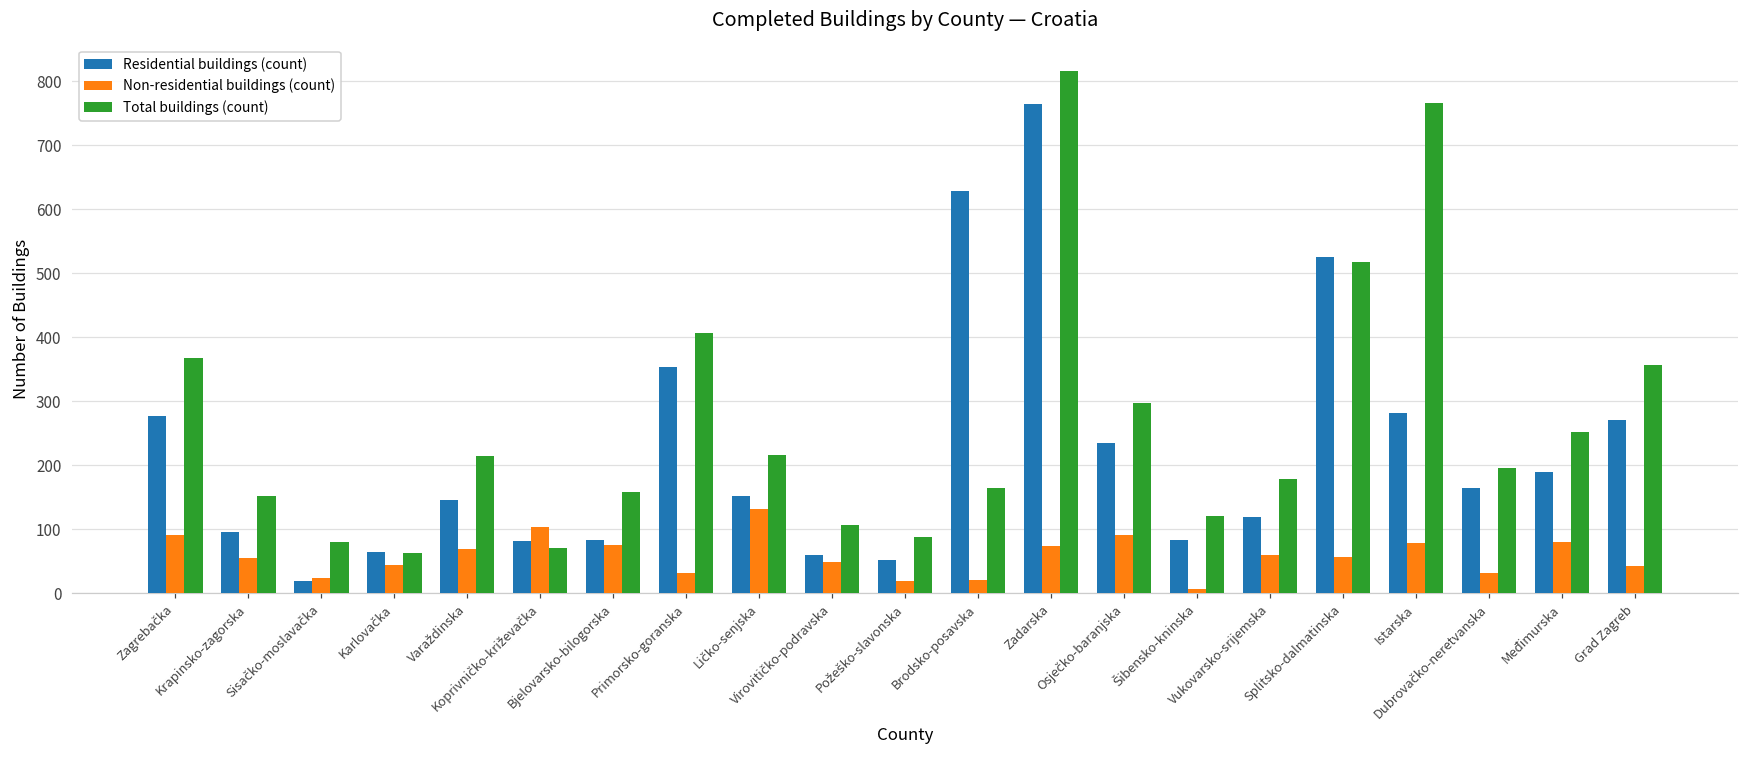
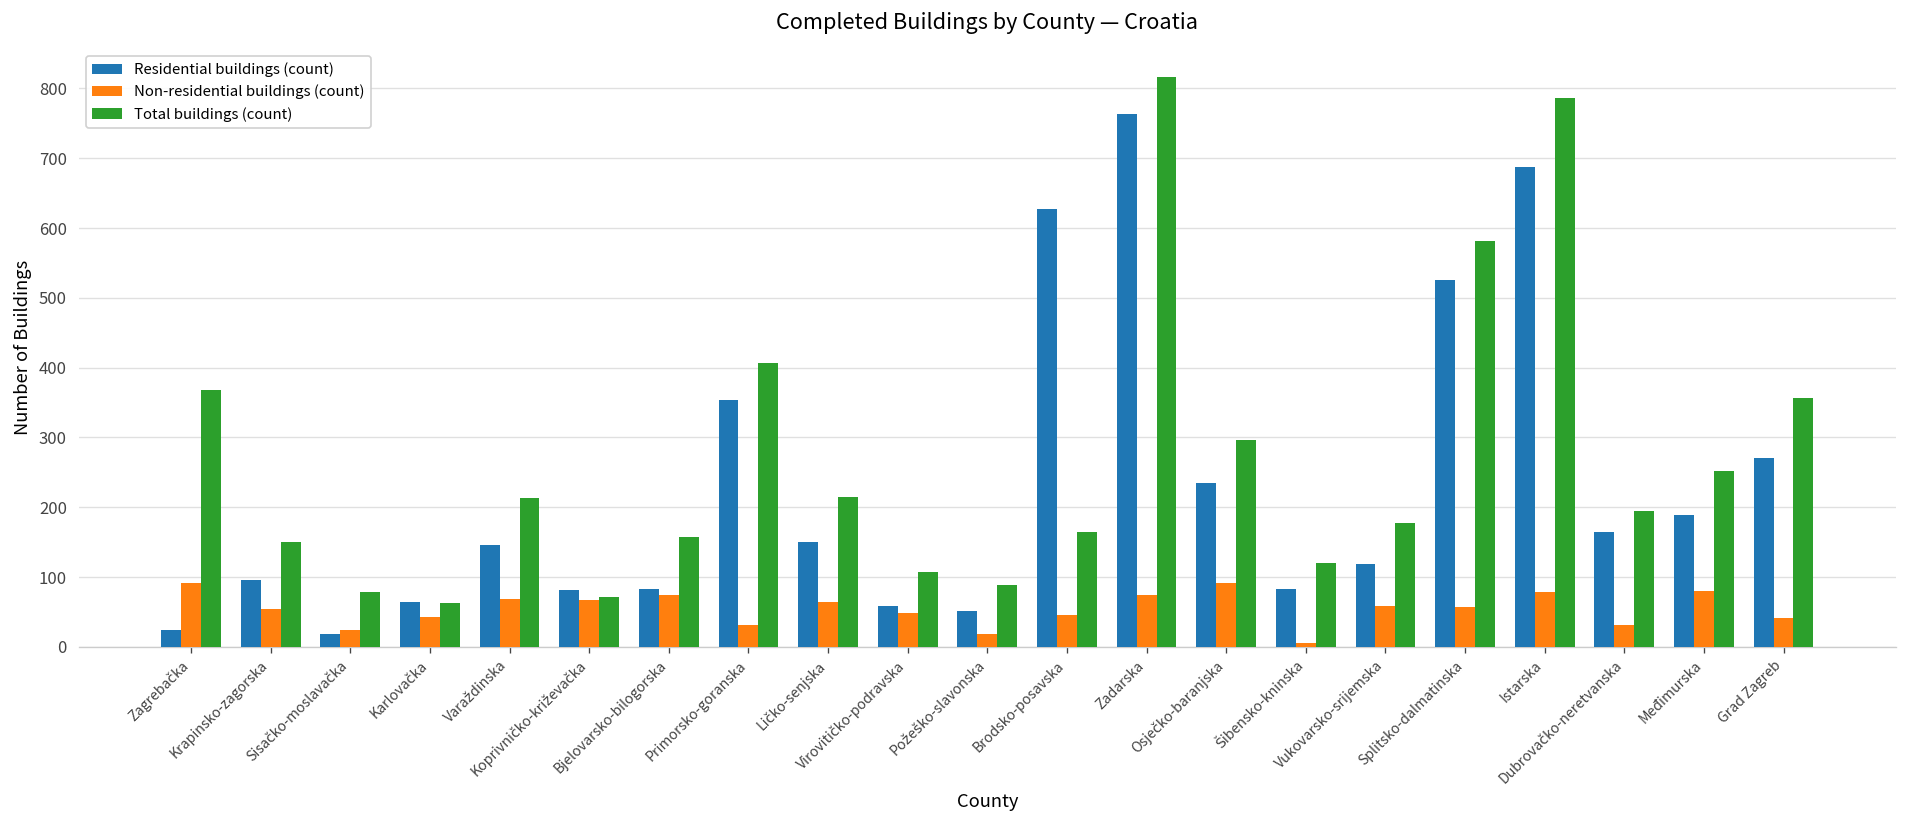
Residential buildings (count), Zagrebačka: 280 -> 20
Non-residential buildings (count), Koprivničko-križevačka: 100 -> 70
Non-residential buildings (count), Ličko-senjska: 130 -> 60
Non-residential buildings (count), Brodsko-posavska: 20 -> 50
Total buildings (count), Splitsko-dalmatinska: 520 -> 580
Residential buildings (count), Istarska: 280 -> 690
Total buildings (count), Istarska: 770 -> 790
